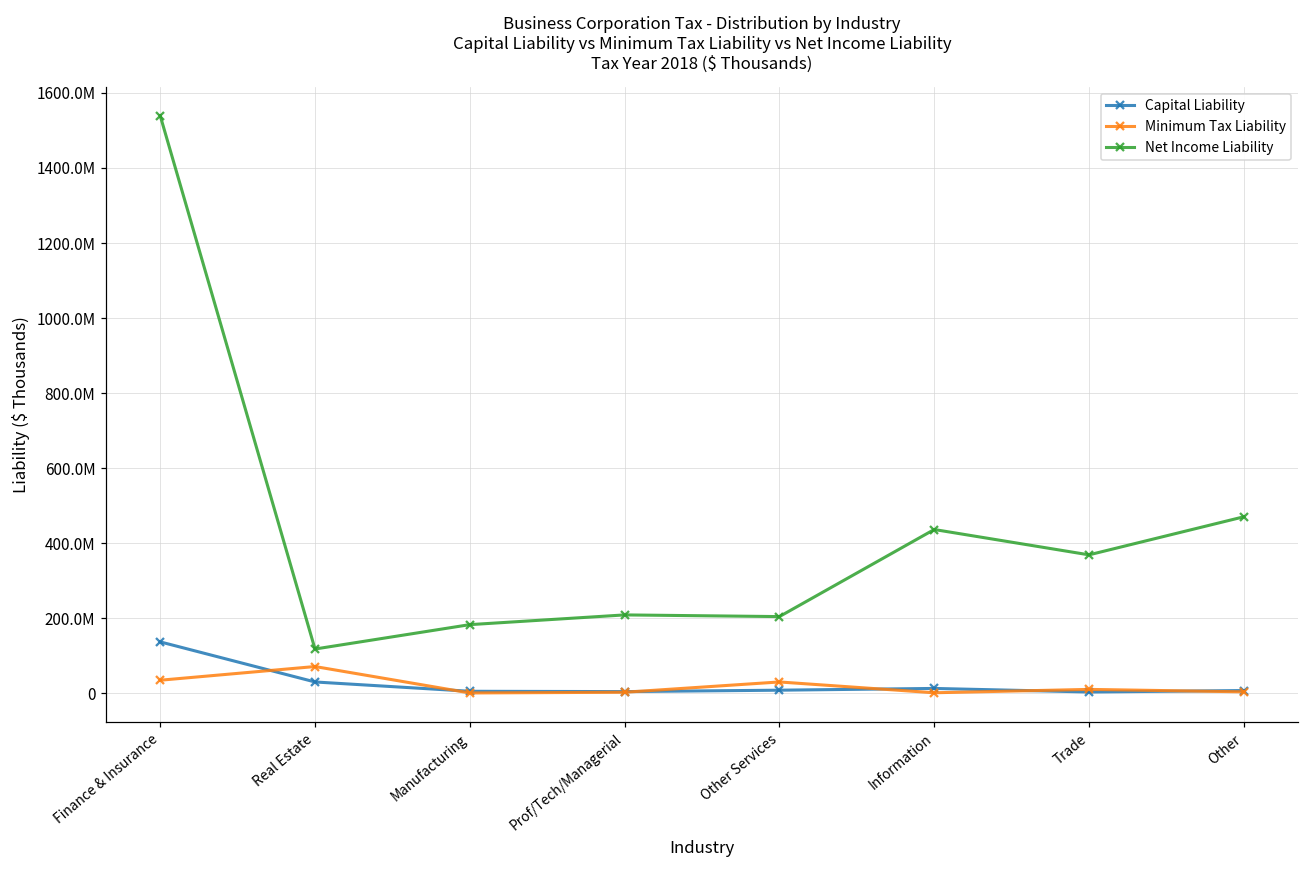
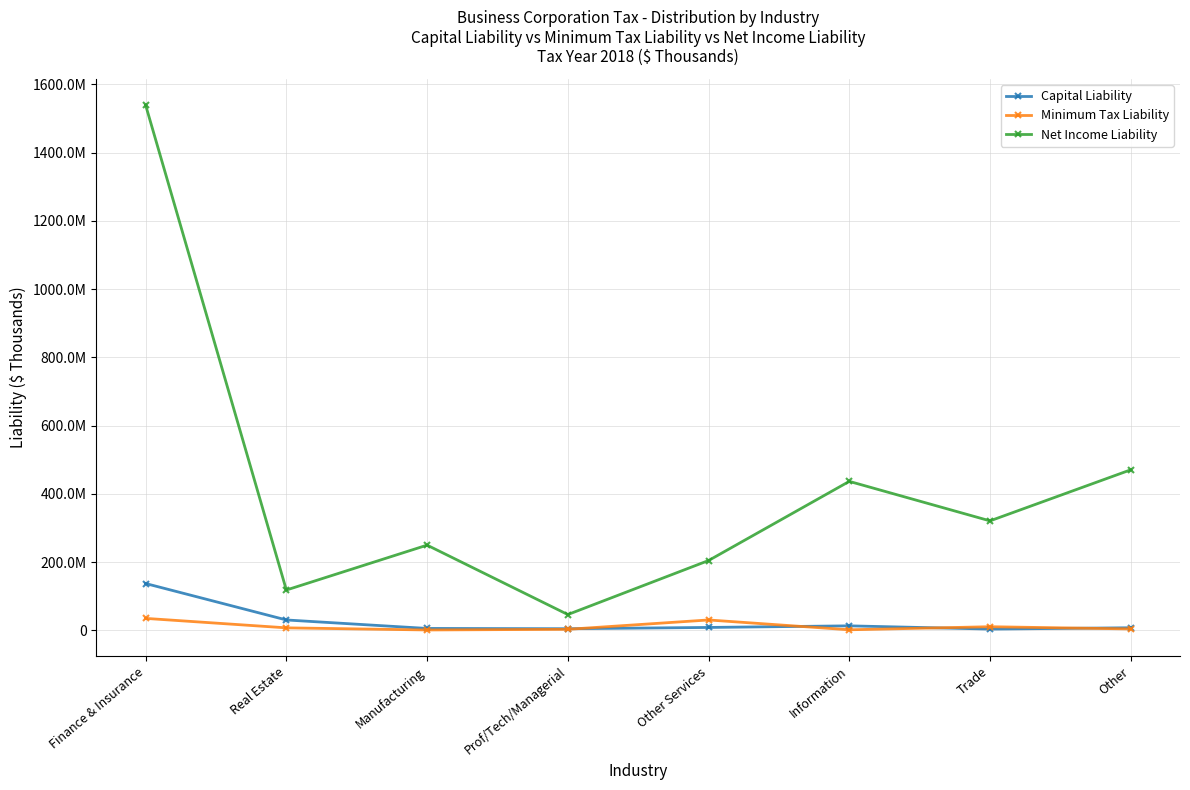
Minimum Tax Liability, Real Estate: 70000000 -> 10000000
Net Income Liability, Manufacturing: 180000000 -> 250000000
Net Income Liability, Prof/Tech/Managerial: 210000000 -> 50000000
Net Income Liability, Trade: 370000000 -> 320000000
